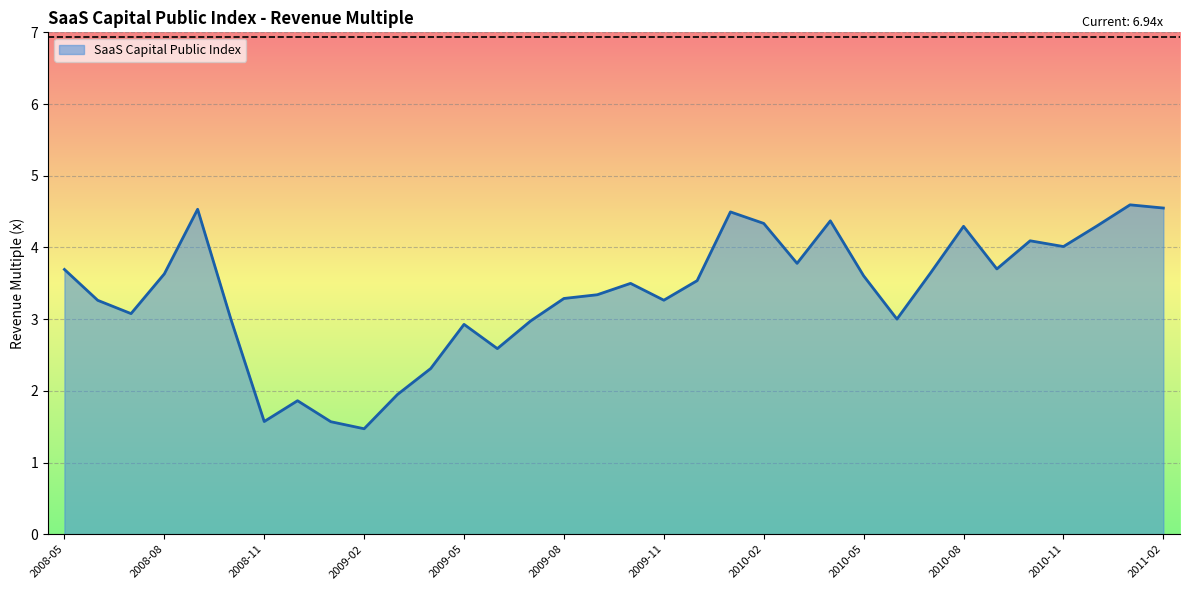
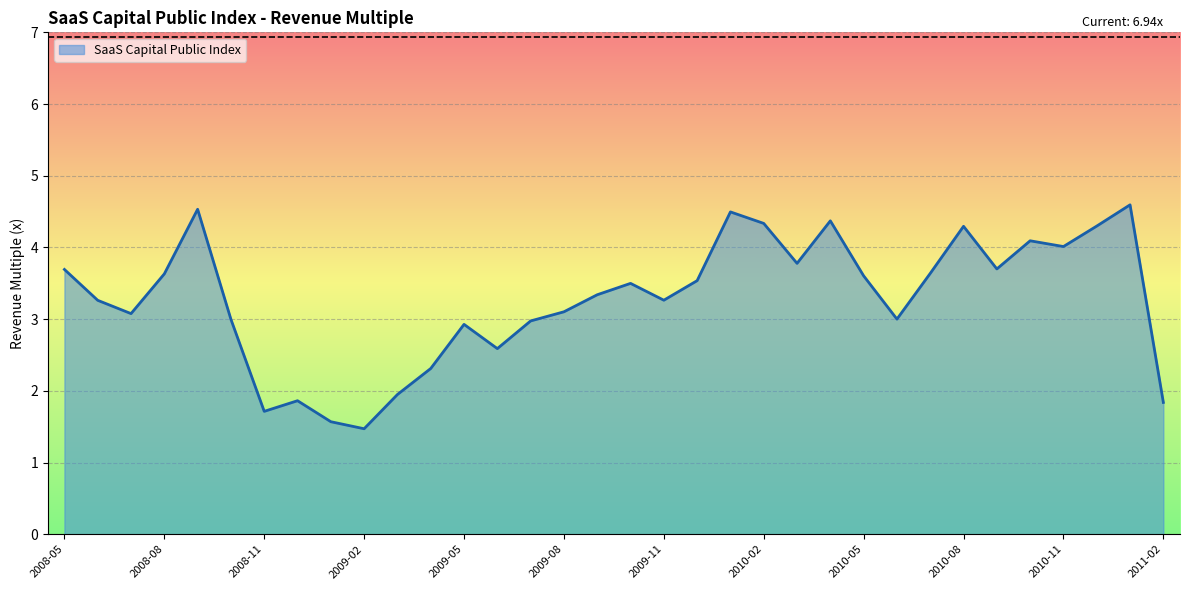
2008-11: 1.6 -> 1.7
2009-08: 3.3 -> 3.1
2011-02: 4.5 -> 1.8
